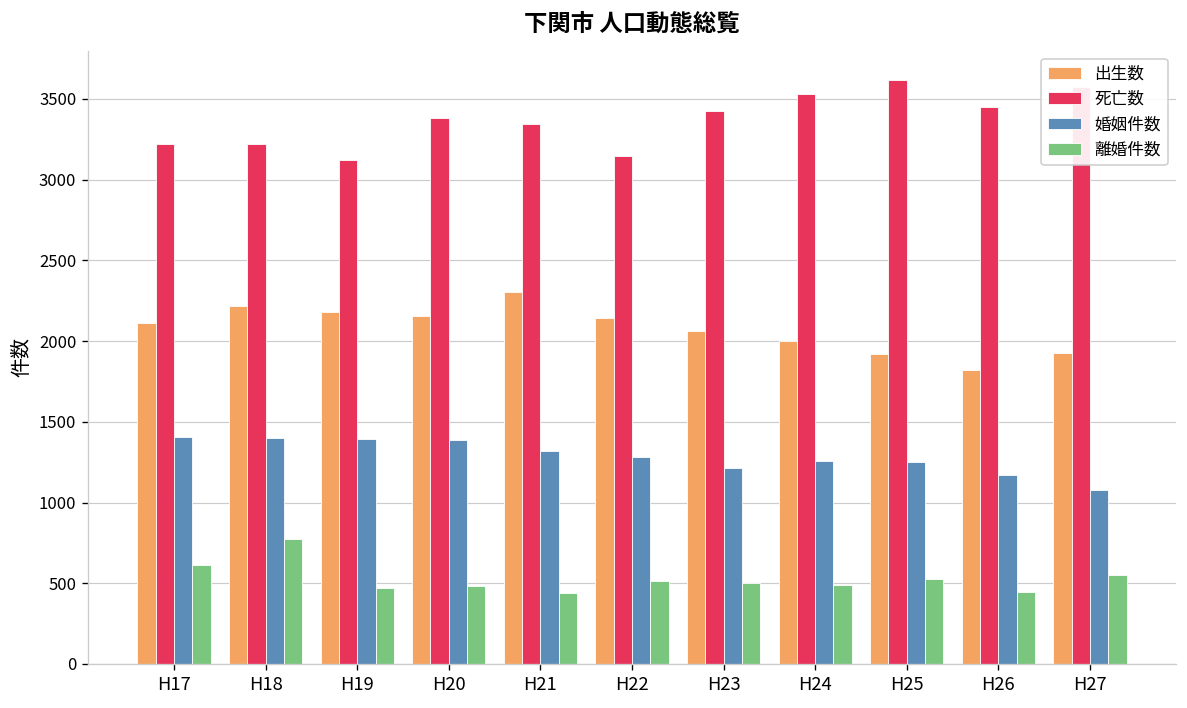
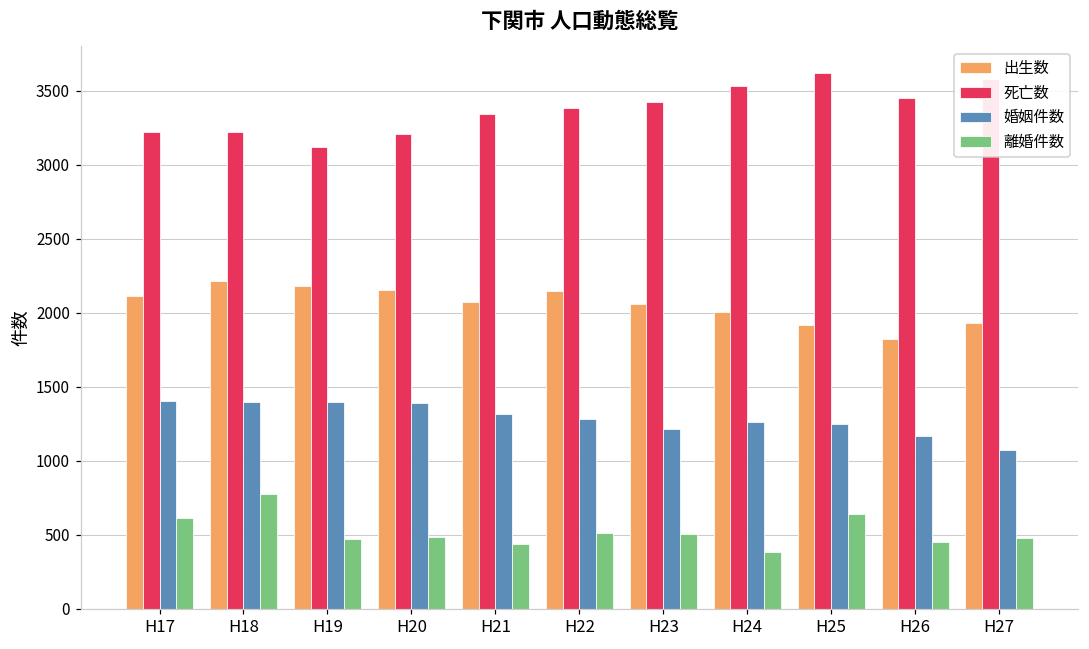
死亡数, H20: 3380 -> 3210
出生数, H21: 2300 -> 2080
死亡数, H22: 3150 -> 3380
離婚件数, H24: 490 -> 380
離婚件数, H25: 530 -> 640
離婚件数, H27: 550 -> 480
